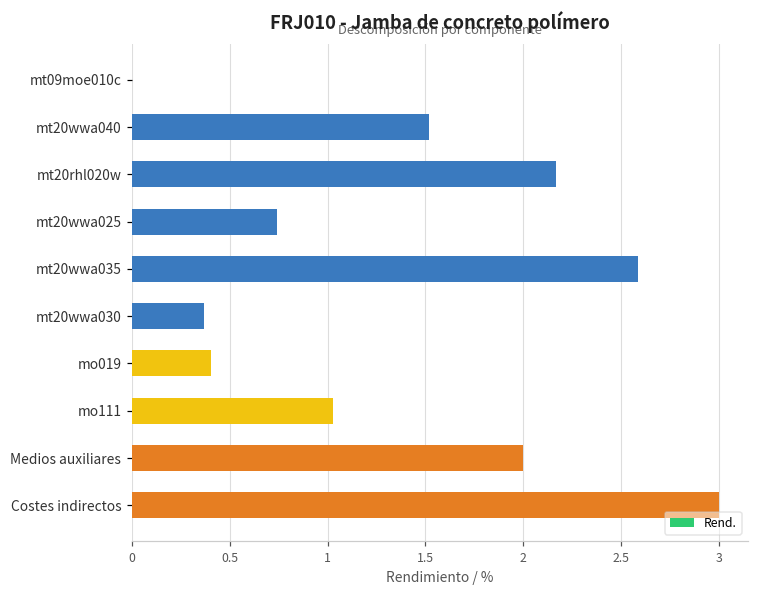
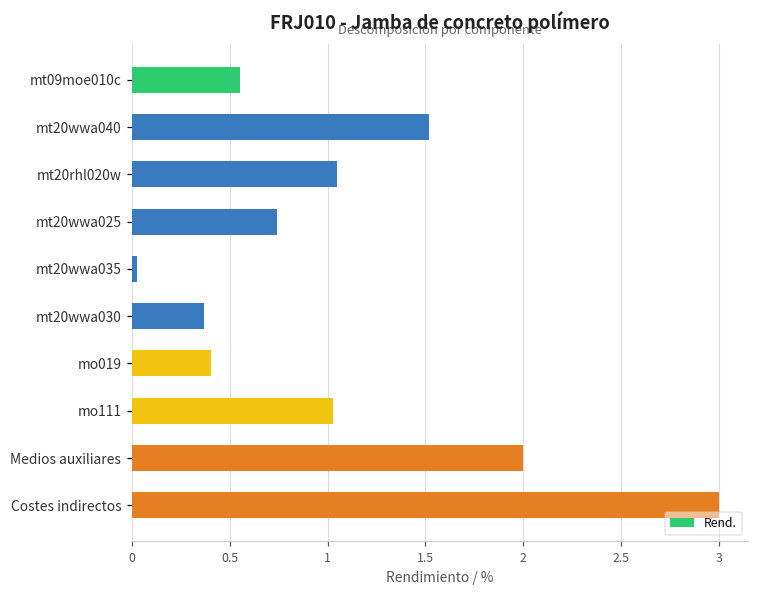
mt09moe010c: 0.00 -> 0.55
mt20rhl020w: 2.17 -> 1.05
mt20wwa035: 2.59 -> 0.03
